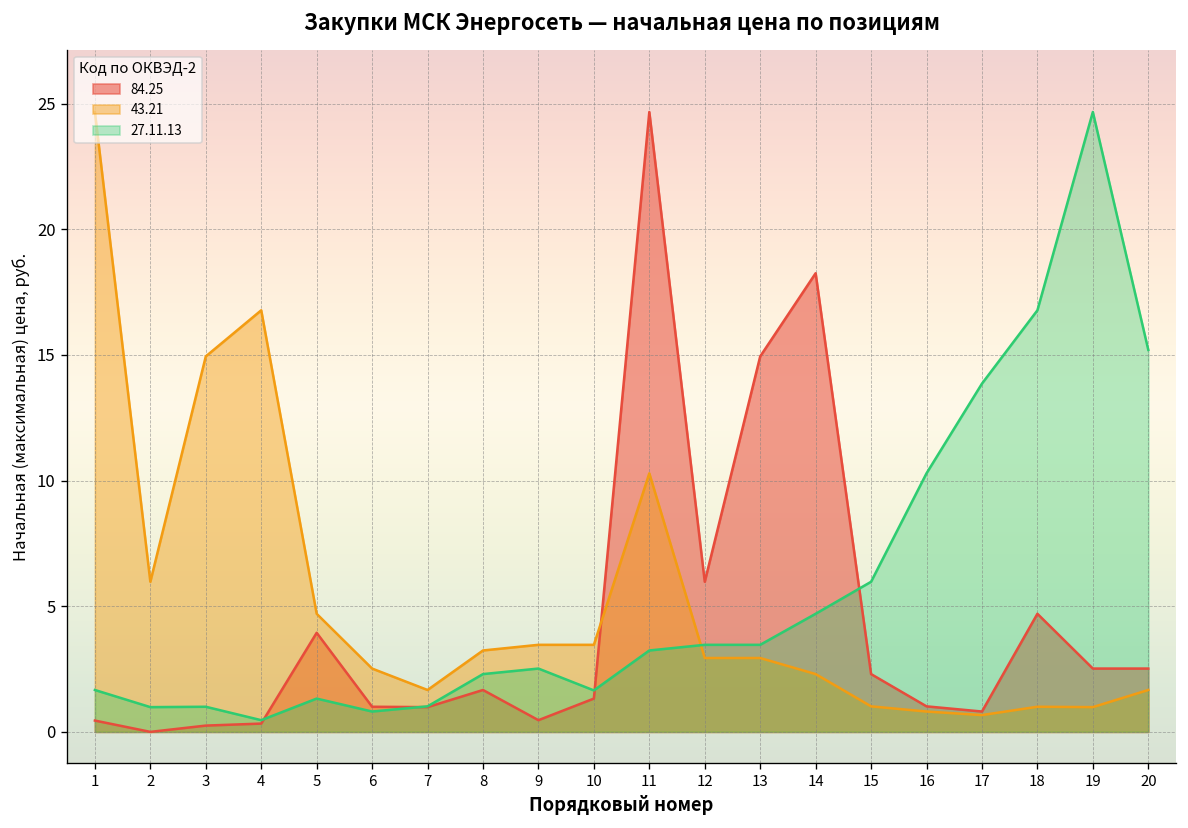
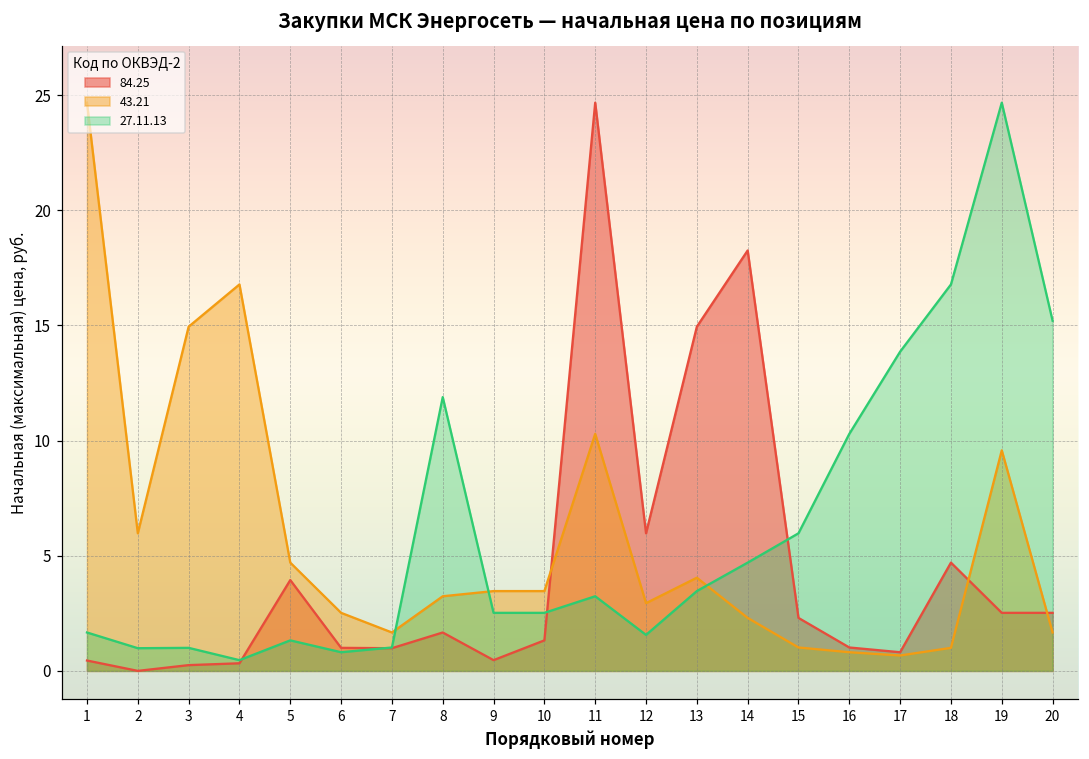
27.11.13, 8: 2.3 -> 11.9
27.11.13, 10: 1.7 -> 2.5
27.11.13, 12: 3.5 -> 1.6
43.21, 13: 2.9 -> 4.0
43.21, 19: 1.0 -> 9.6
